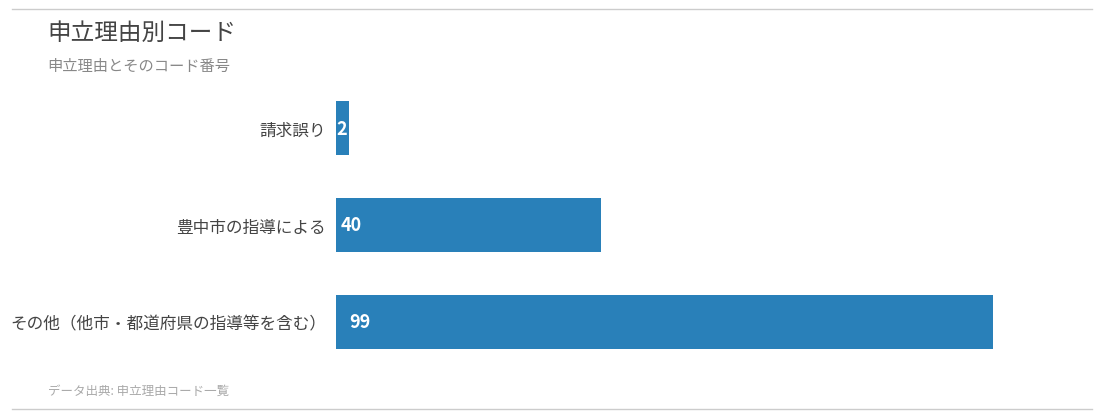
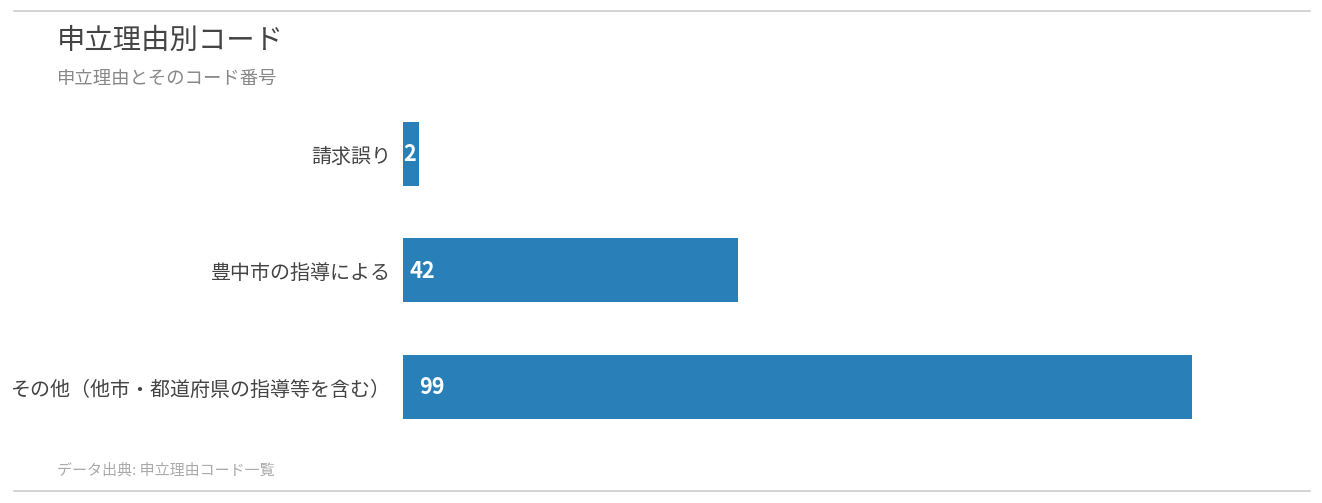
豊中市の指導による: 40 -> 42
